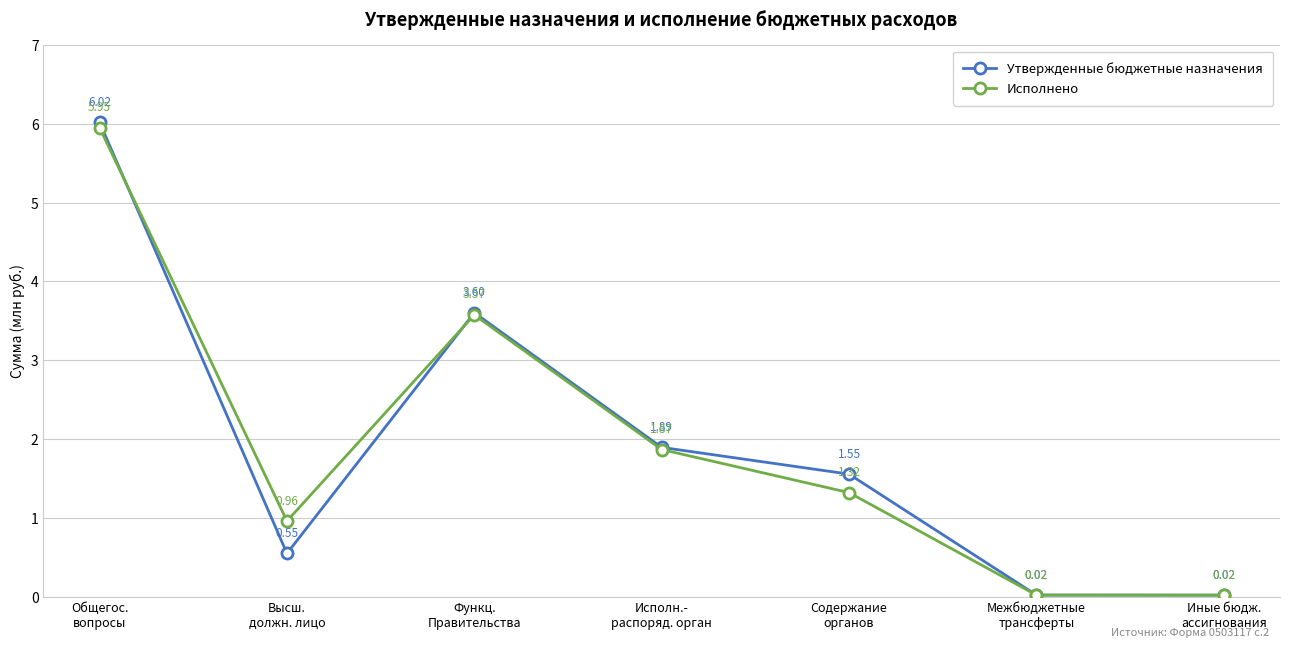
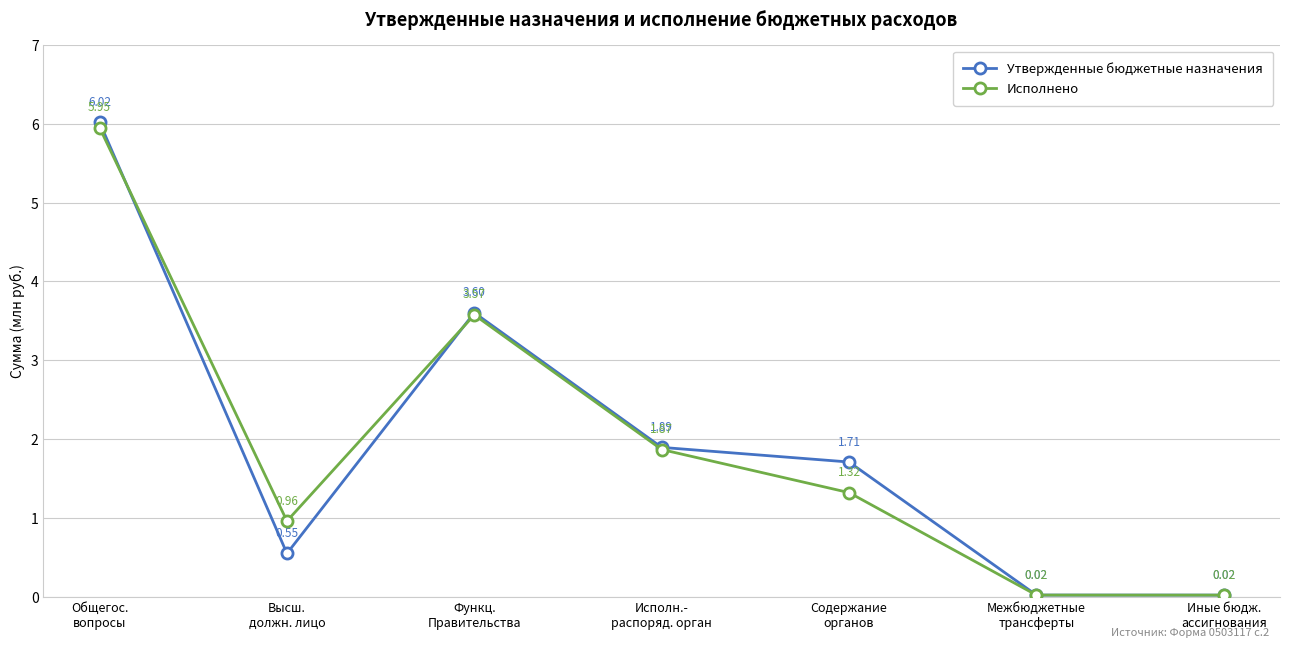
Утвержденные бюджетные назначения, Содержание органов: 1.55 -> 1.71
